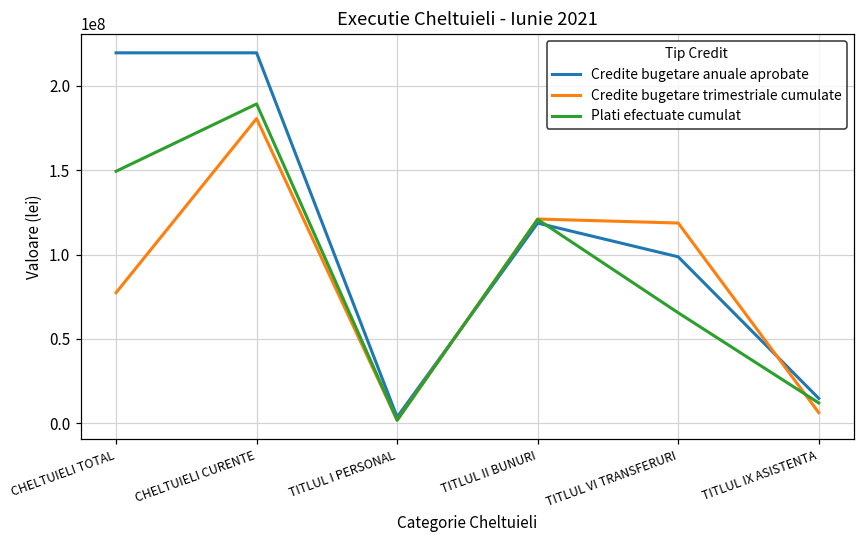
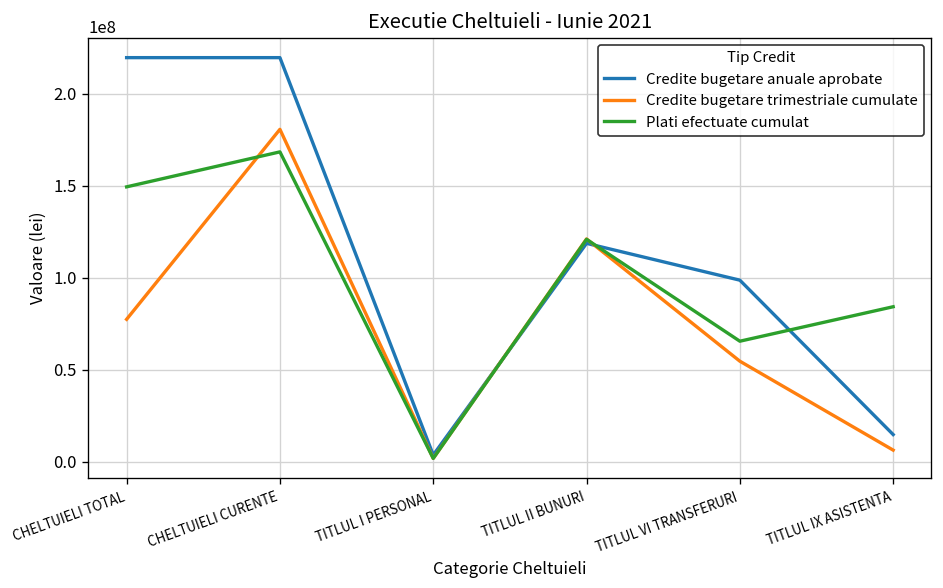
Plati efectuate cumulat, CHELTUIELI CURENTE: 189000000 -> 168000000
Credite bugetare trimestriale cumulate, TITLUL VI TRANSFERURI: 119000000 -> 55000000
Plati efectuate cumulat, TITLUL IX ASISTENTA: 12000000 -> 84000000
